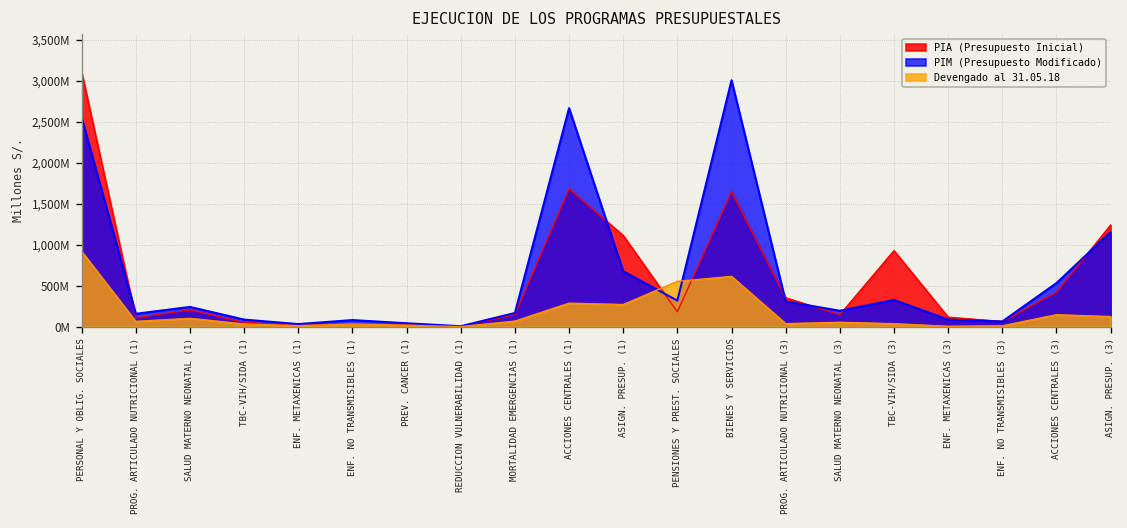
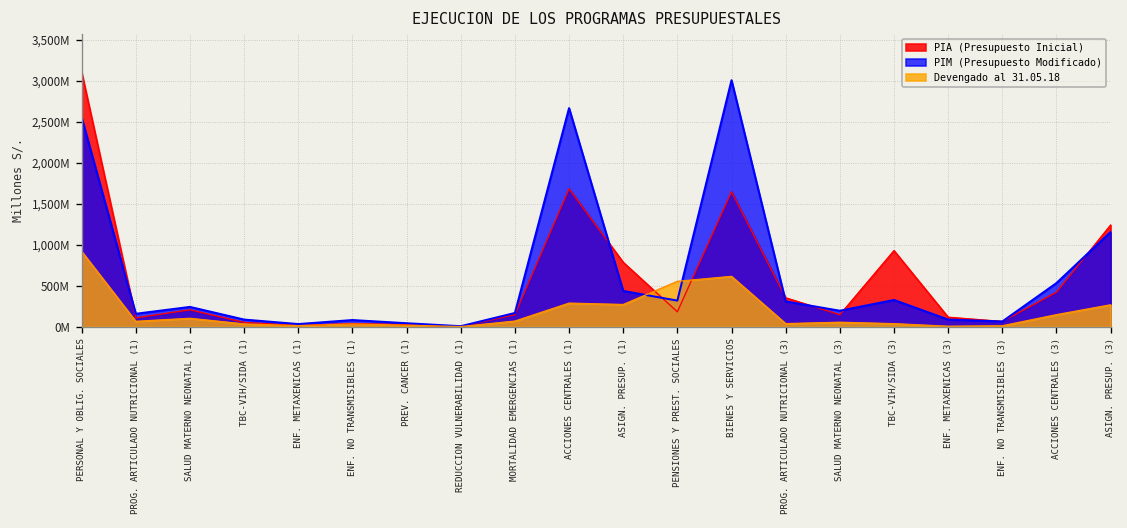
PIA (Presupuesto Inicial), ASIGN. PRESUP. (1): 1,100,000,000 -> 800,000,000
PIM (Presupuesto Modificado), ASIGN. PRESUP. (1): 700,000,000 -> 400,000,000
Devengado al 31.05.18, ASIGN. PRESUP. (3): 100,000,000 -> 300,000,000
